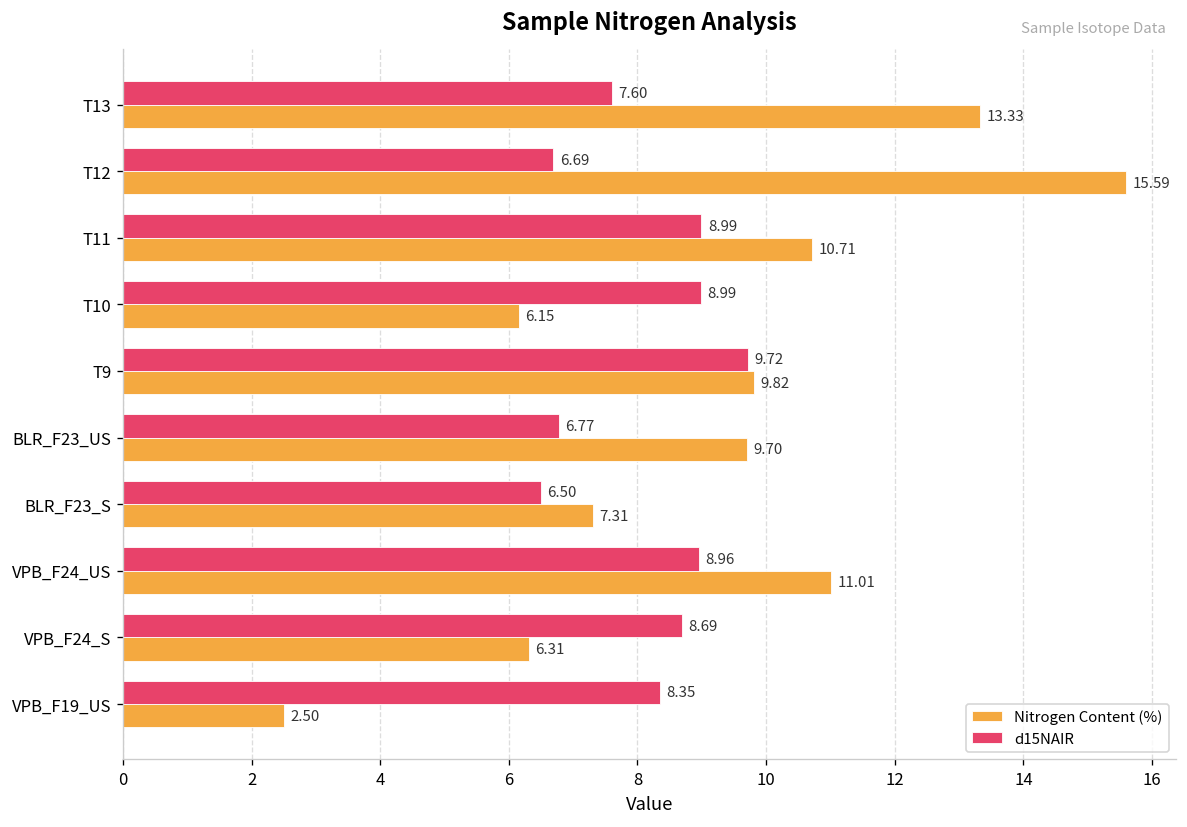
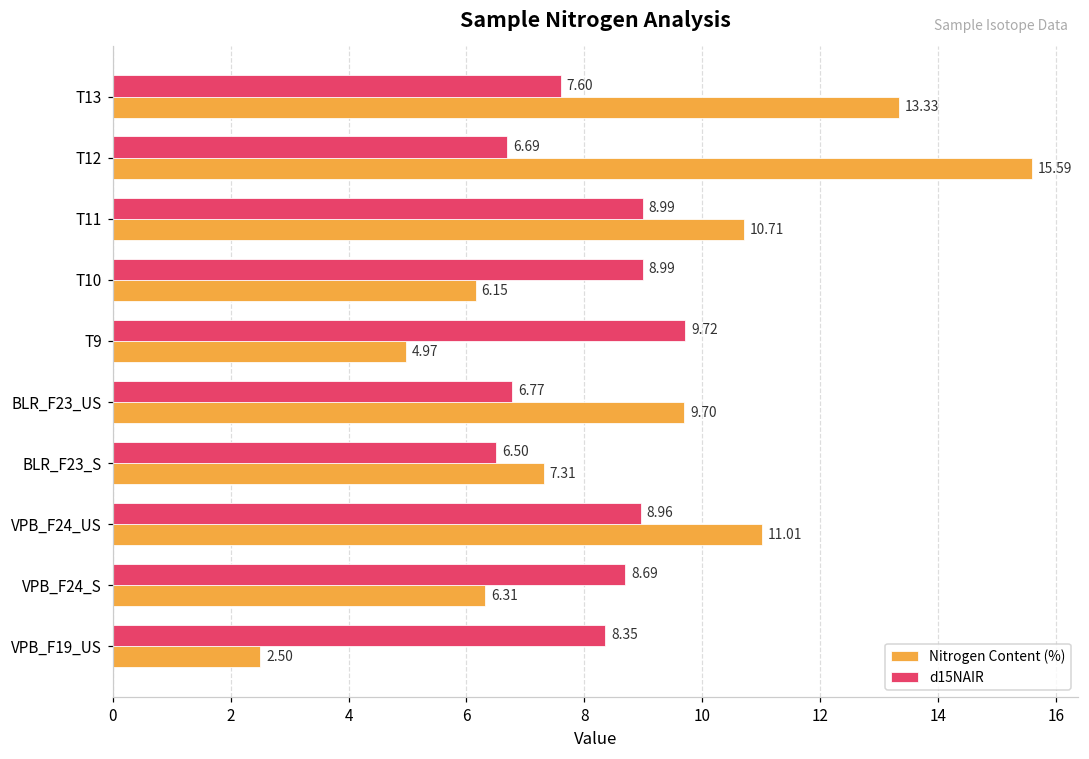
Nitrogen Content (%), T9: 9.82 -> 4.97
